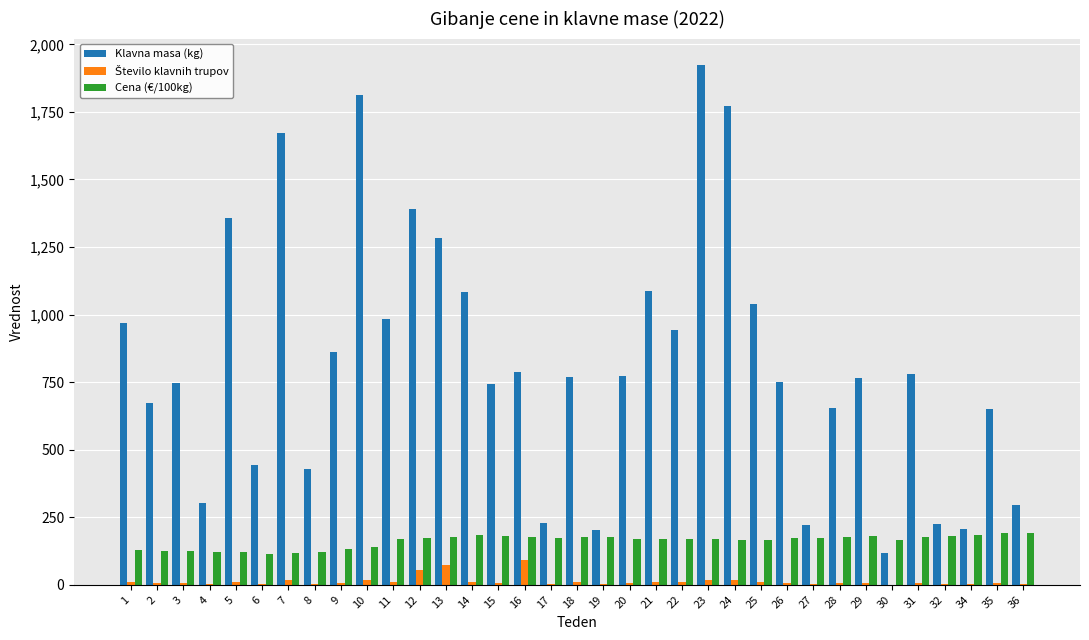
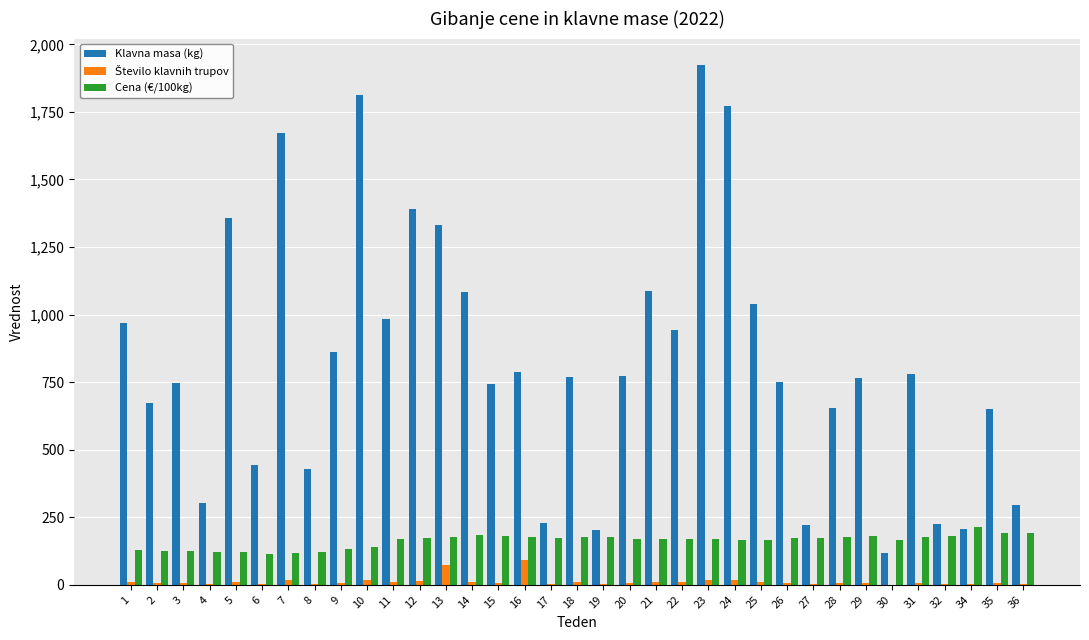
Število klavnih trupov, 12: 50 -> 10
Klavna masa (kg), 13: 1,280 -> 1,330
Cena (€/100kg), 34: 180 -> 210
